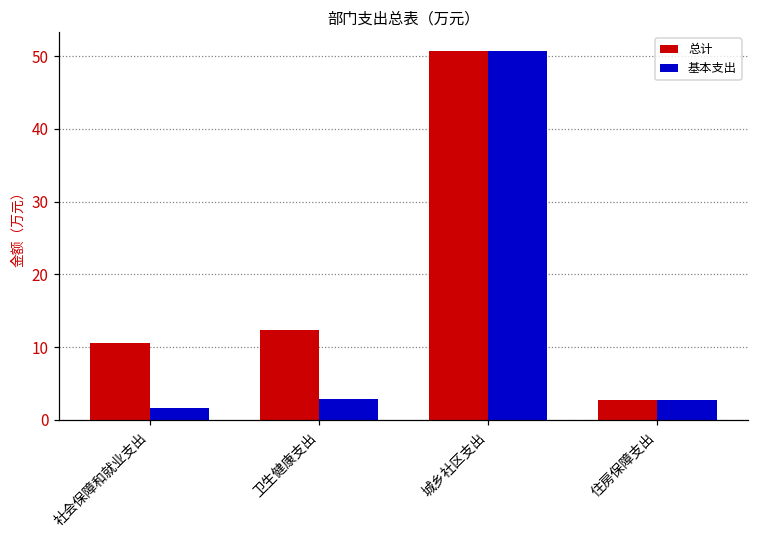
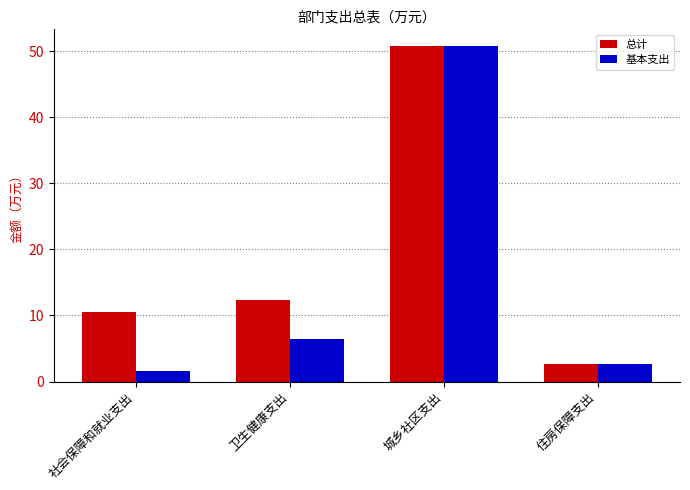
基本支出, 卫生健康支出: 3 -> 7
